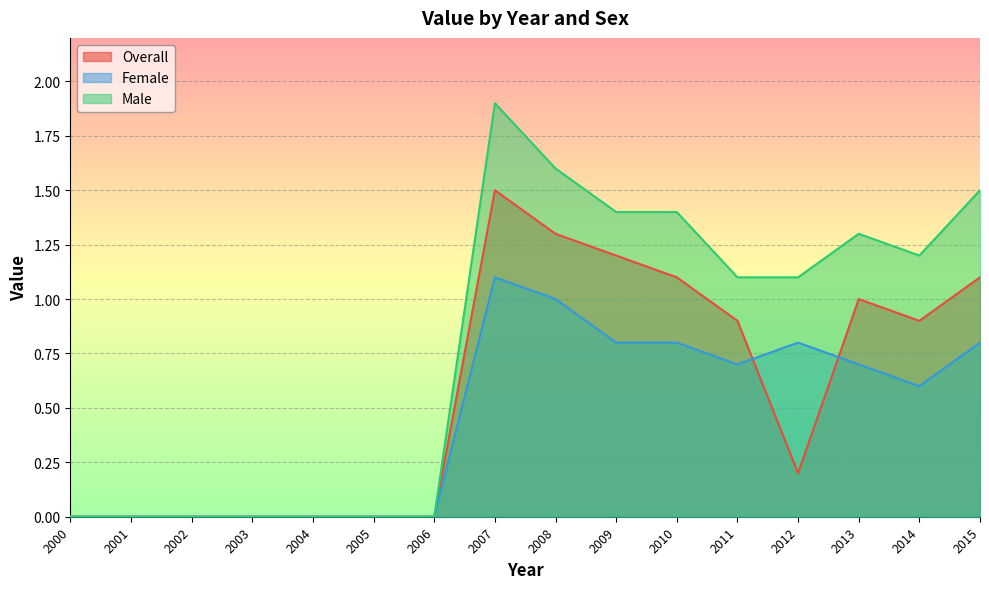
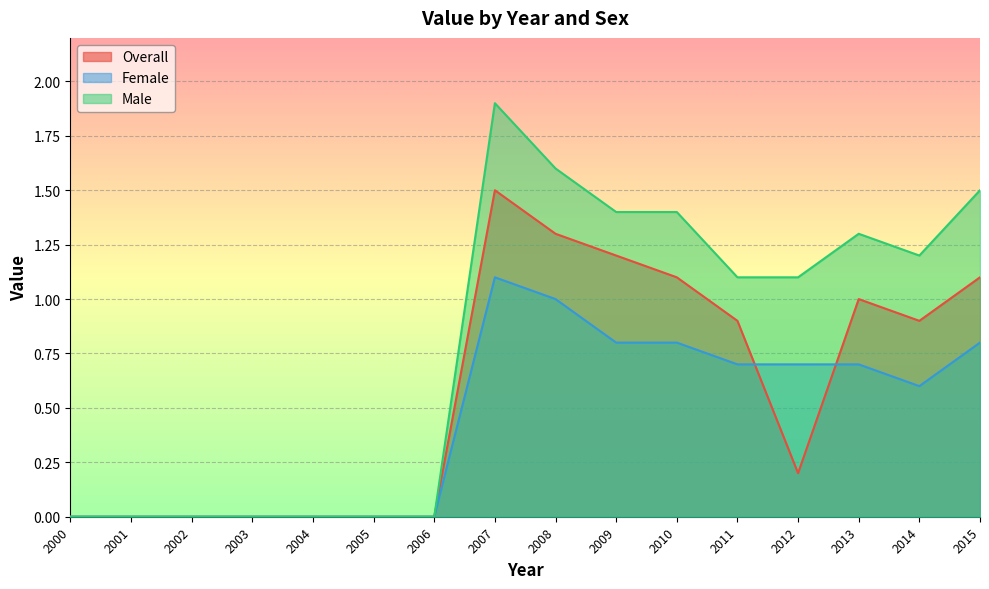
Female, 2012: 0.8 -> 0.7
